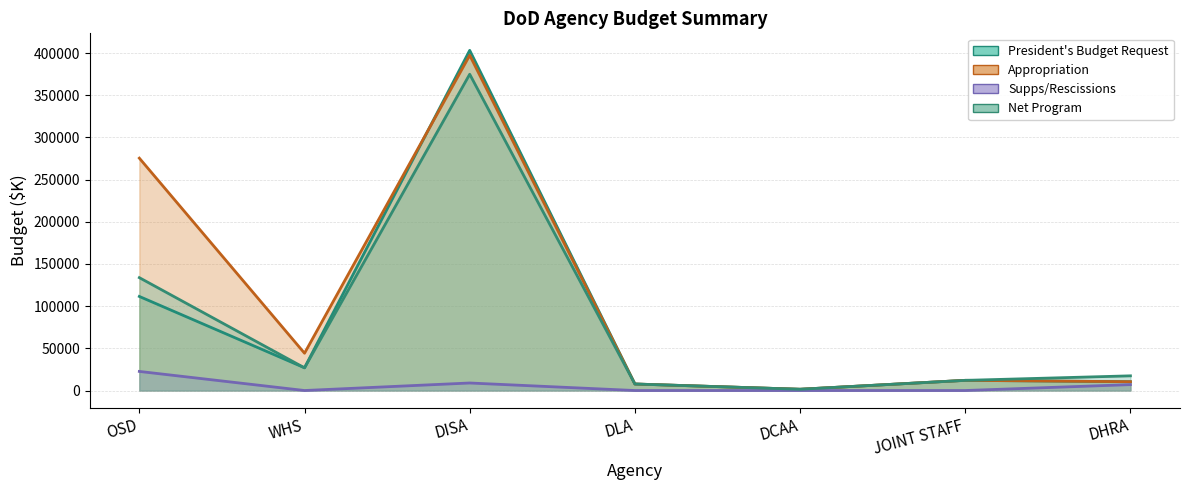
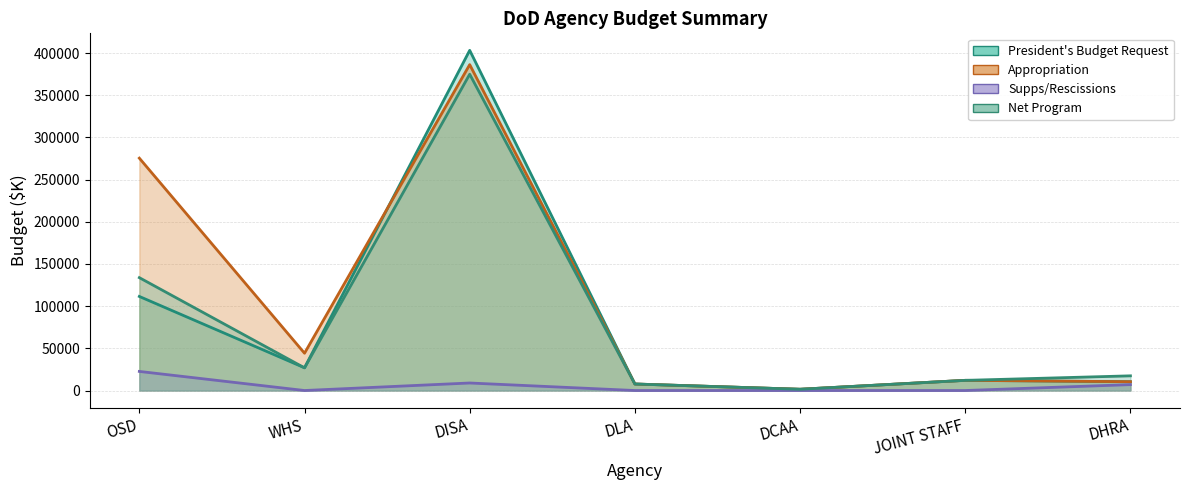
Appropriation, DISA: 400000 -> 390000
